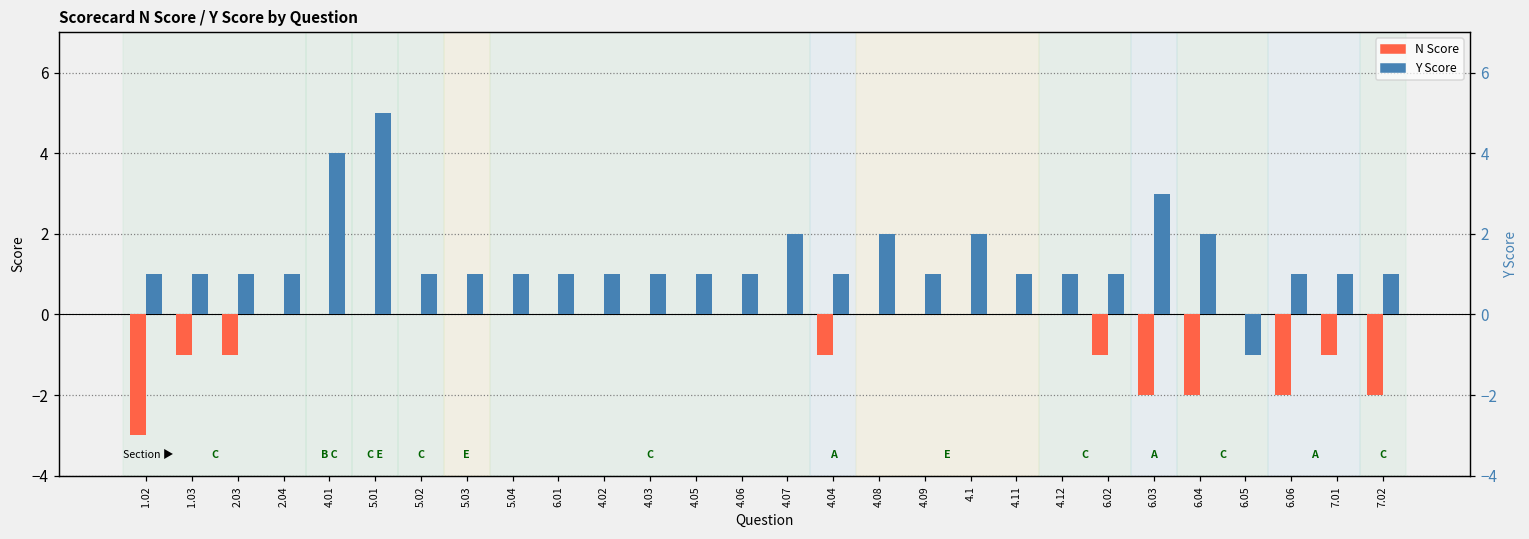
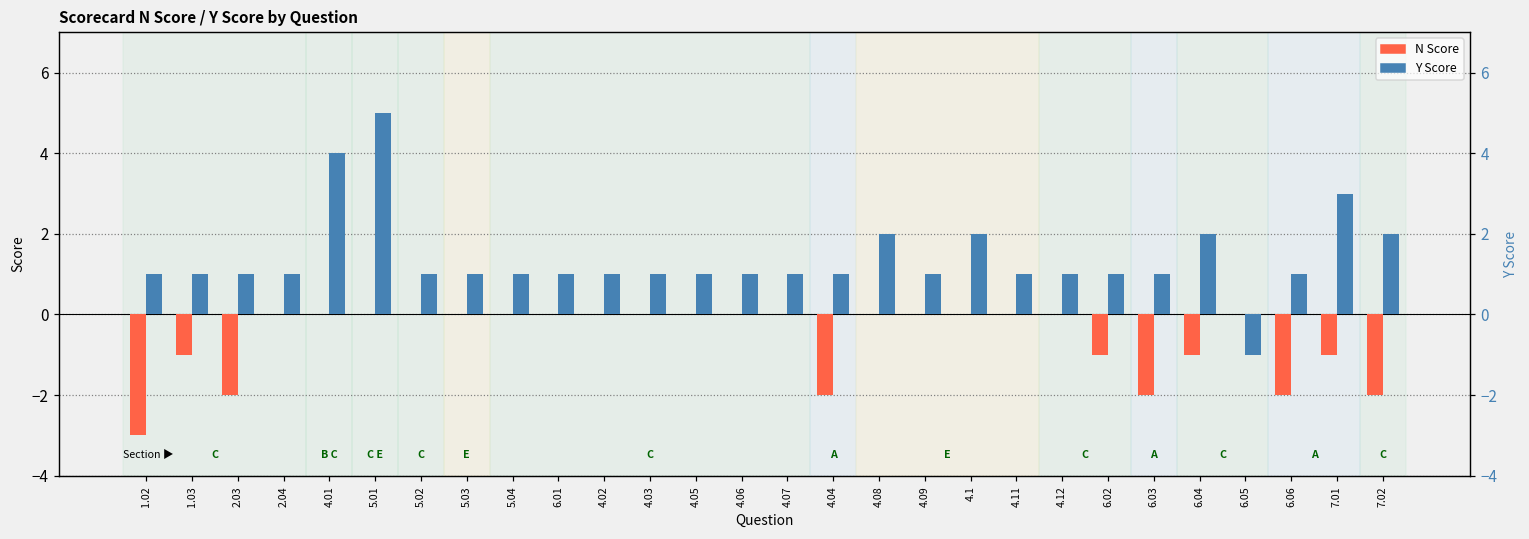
N Score, 2.03: -1 -> -2
N Score, 4.04: -1 -> -2
N Score, 6.04: -2 -> -1
Y Score, 4.07: 2 -> 1
Y Score, 6.03: 3 -> 1
Y Score, 7.01: 1 -> 3
Y Score, 7.02: 1 -> 2
